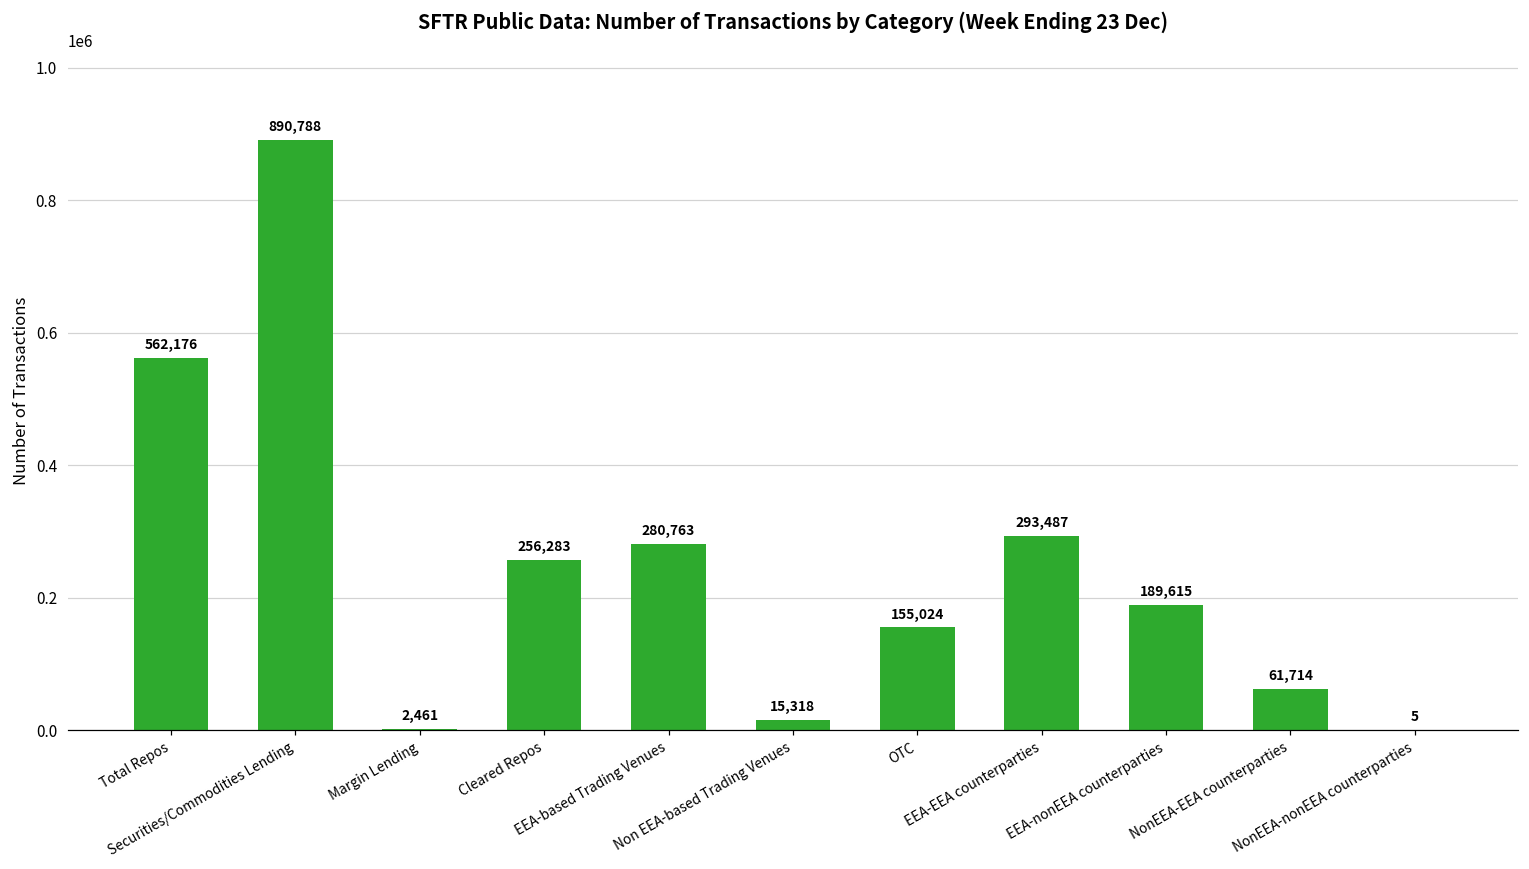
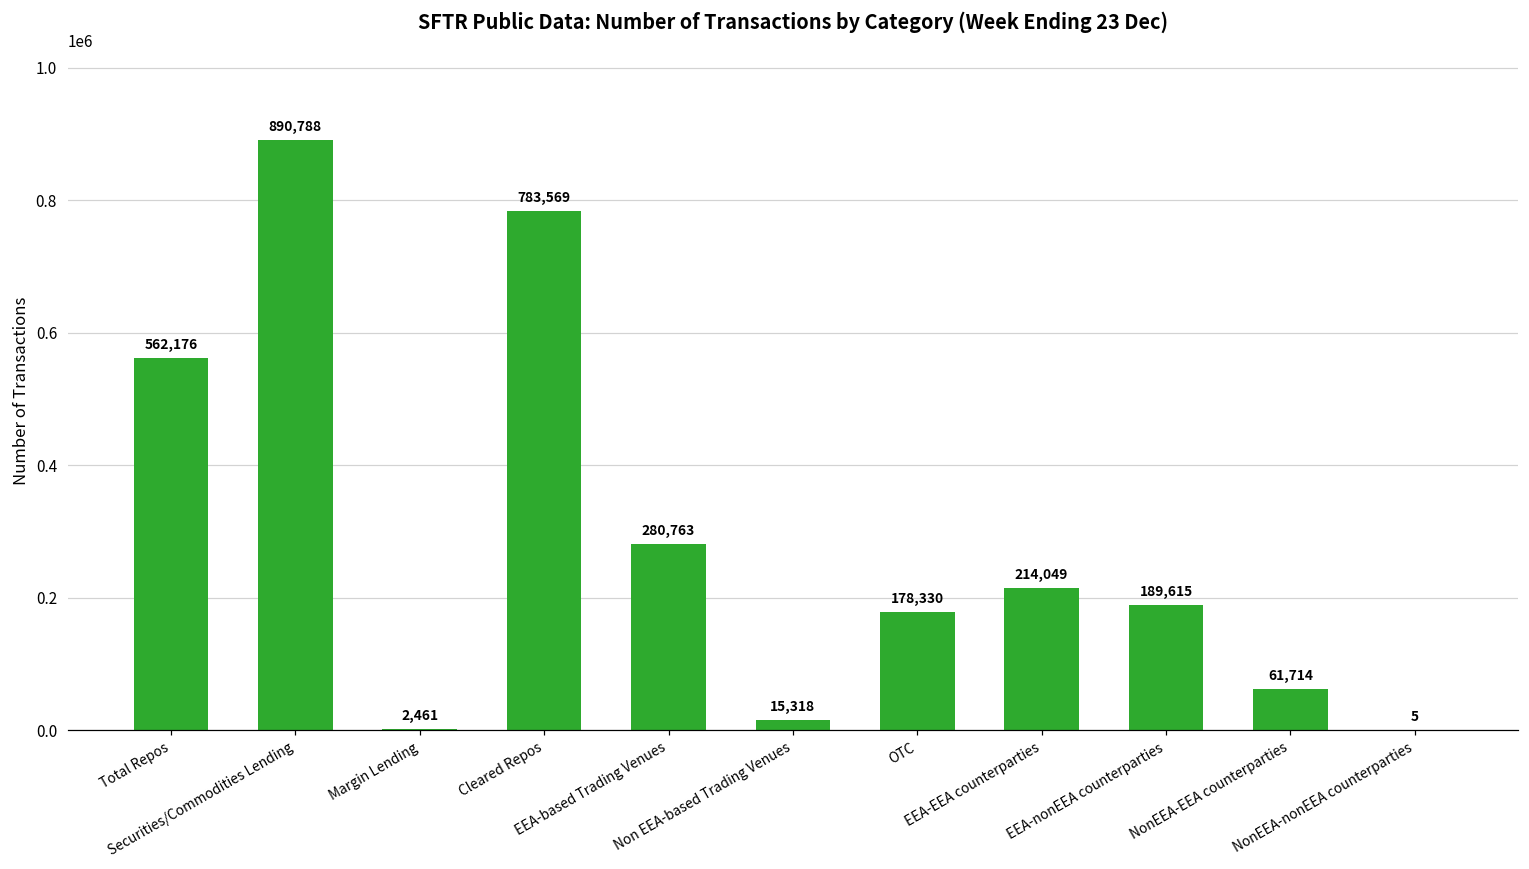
Cleared Repos: 256,283 -> 783,569
OTC: 155,024 -> 178,330
EEA-EEA counterparties: 293,487 -> 214,049
